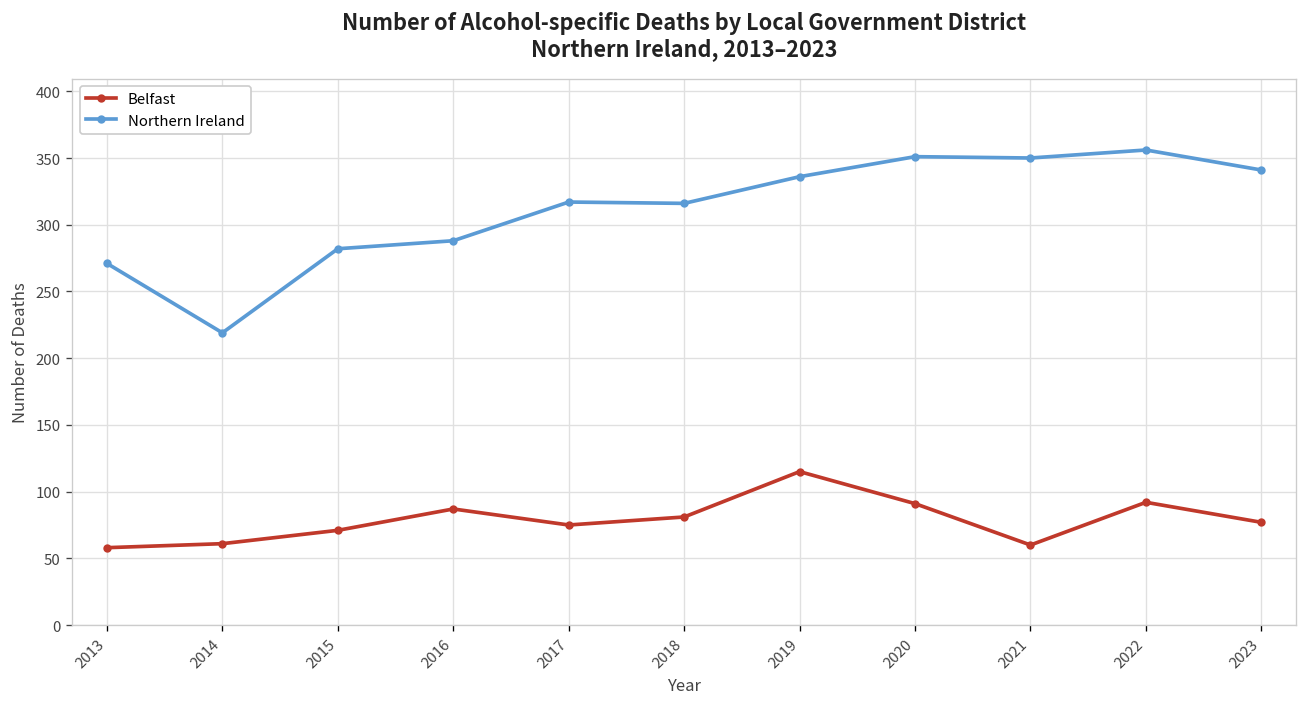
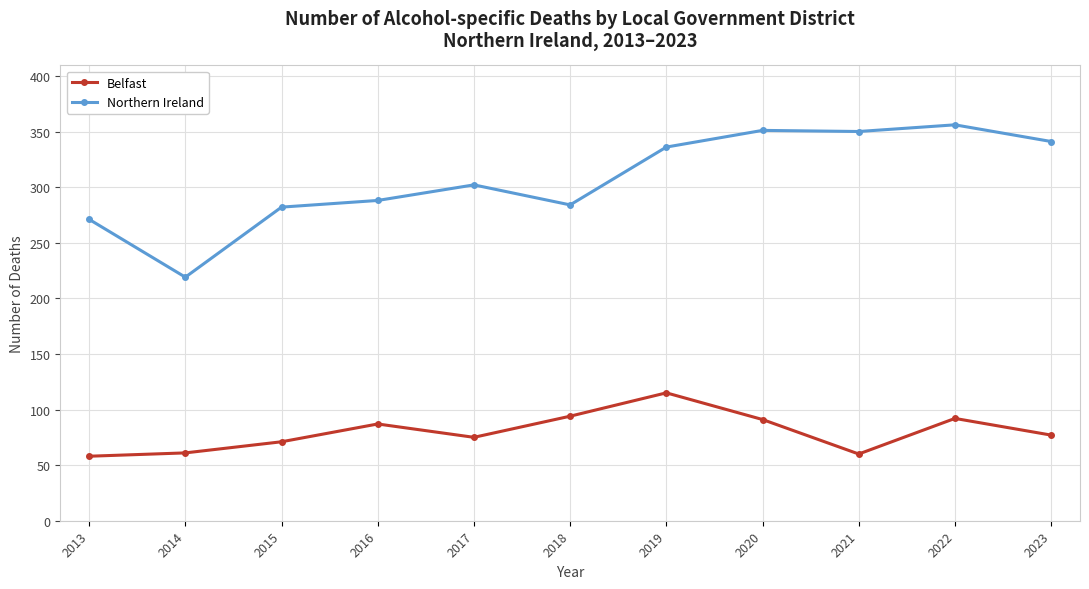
Northern Ireland, 2017: 317 -> 302
Belfast, 2018: 81 -> 94
Northern Ireland, 2018: 316 -> 284
